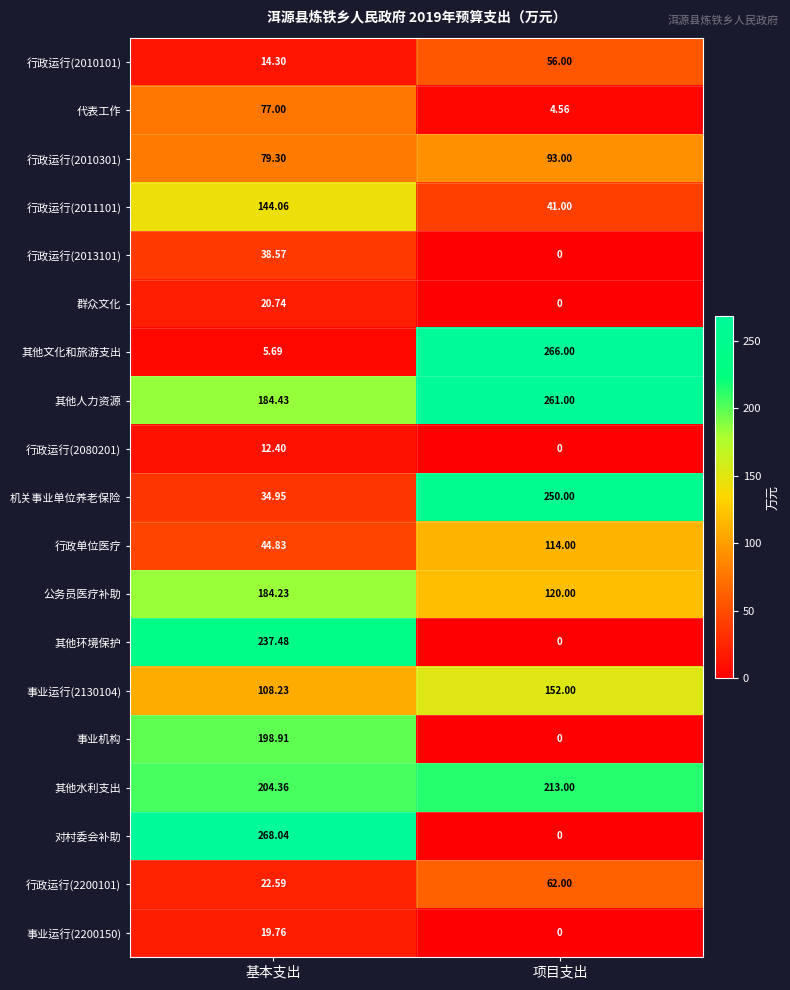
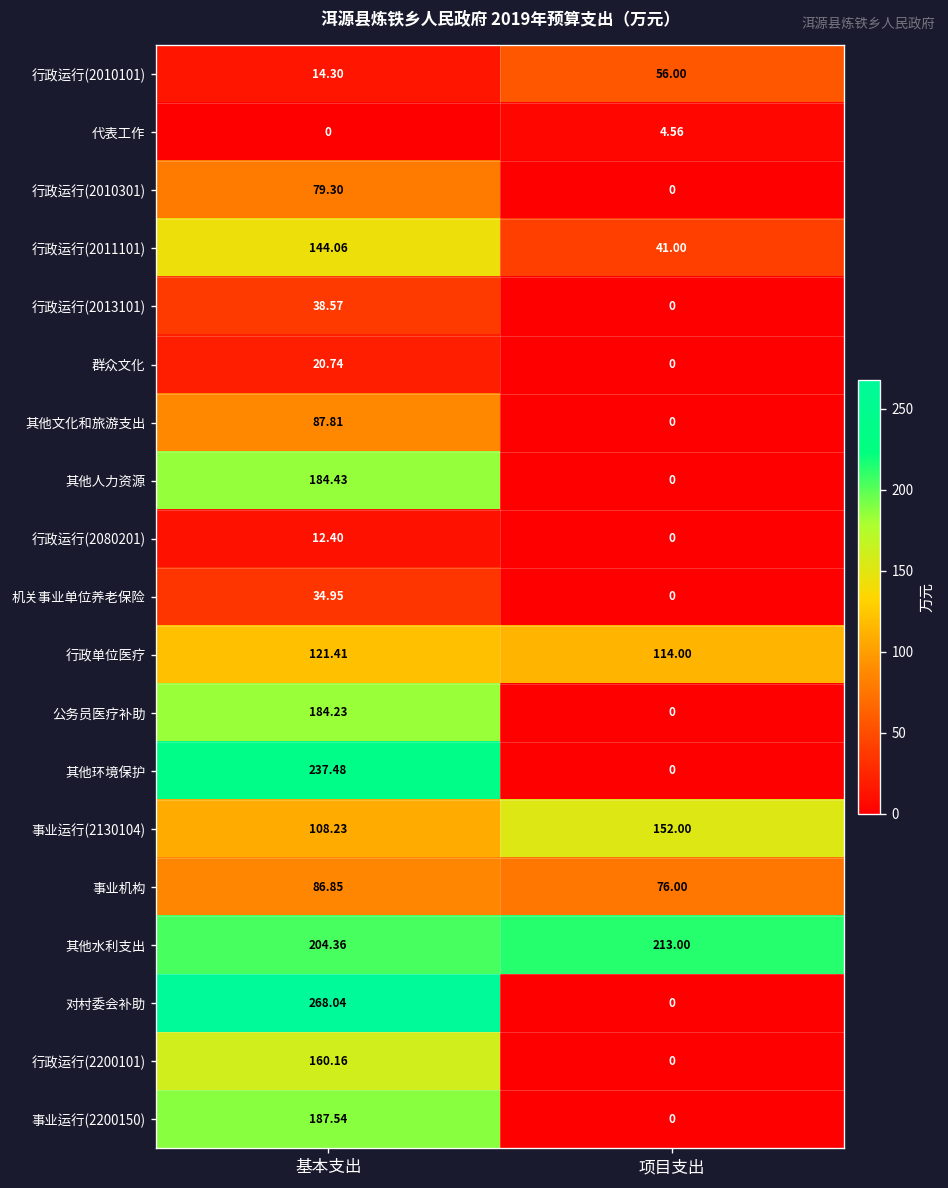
代表工作, 基本支出: 77.00 -> 0
行政运行(2010301), 项目支出: 93.00 -> 0
其他文化和旅游支出, 基本支出: 5.69 -> 87.81
其他文化和旅游支出, 项目支出: 266.00 -> 0
其他人力资源, 项目支出: 261.00 -> 0
机关事业单位养老保险, 项目支出: 250.00 -> 0
行政单位医疗, 基本支出: 44.83 -> 121.41
公务员医疗补助, 项目支出: 120.00 -> 0
事业机构, 基本支出: 198.91 -> 86.85
事业机构, 项目支出: 0 -> 76.00
行政运行(2200101), 基本支出: 22.59 -> 160.16
行政运行(2200101), 项目支出: 62.00 -> 0
事业运行(2200150), 基本支出: 19.76 -> 187.54
